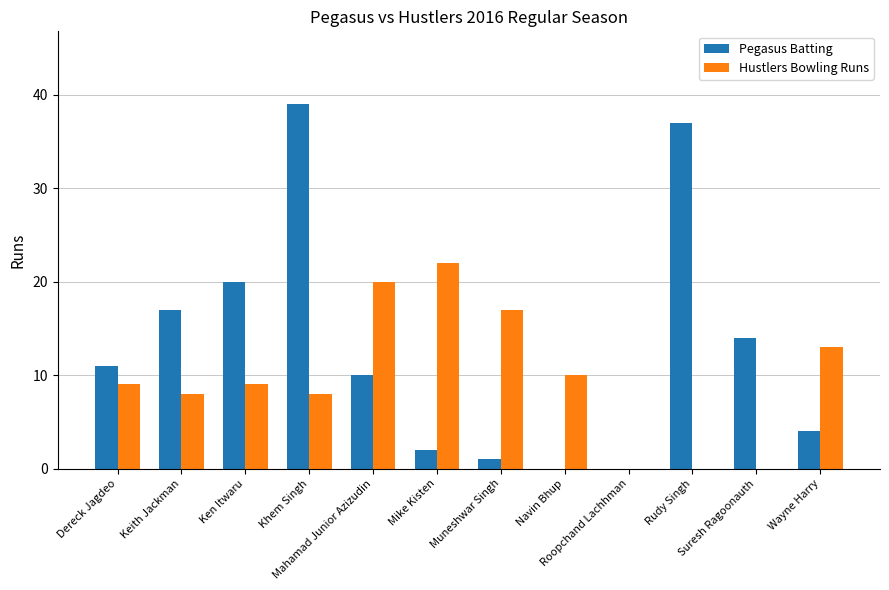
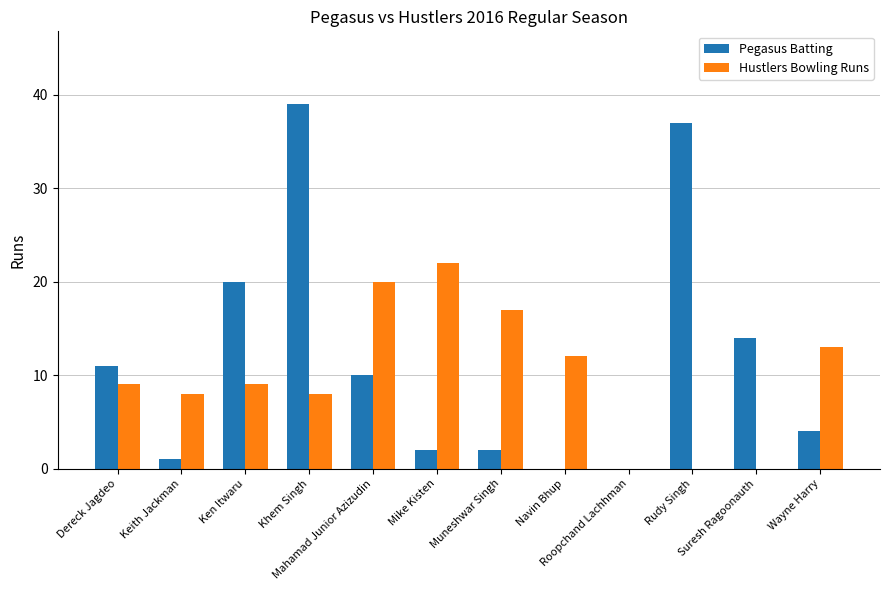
Pegasus Batting, Keith Jackman: 17 -> 1
Pegasus Batting, Muneshwar Singh: 1 -> 2
Hustlers Bowling Runs, Navin Bhup: 10 -> 12
